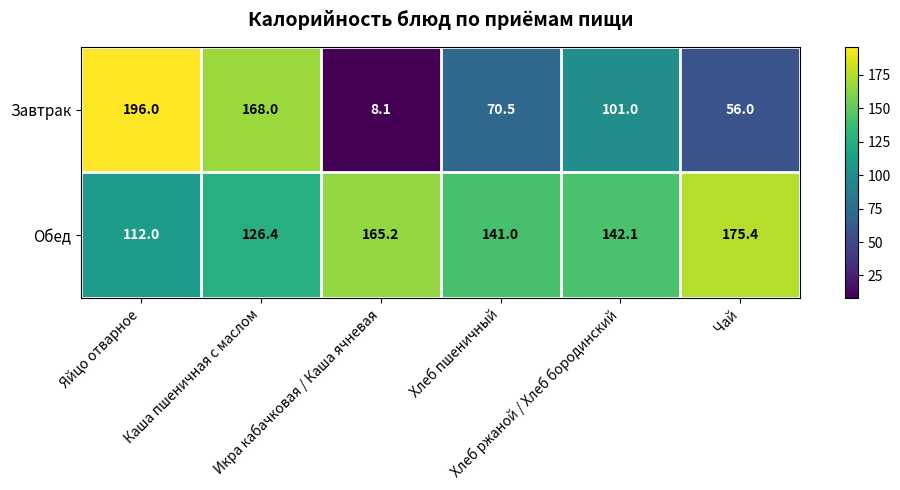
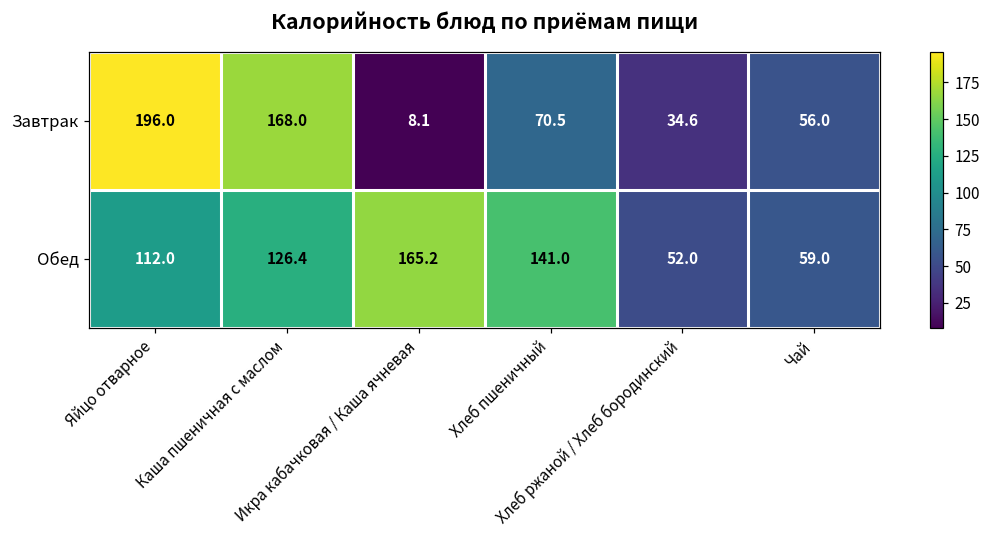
Завтрак, Хлеб ржаной / Хлеб бородинский: 101.0 -> 34.6
Обед, Хлеб ржаной / Хлеб бородинский: 142.1 -> 52.0
Обед, Чай: 175.4 -> 59.0
